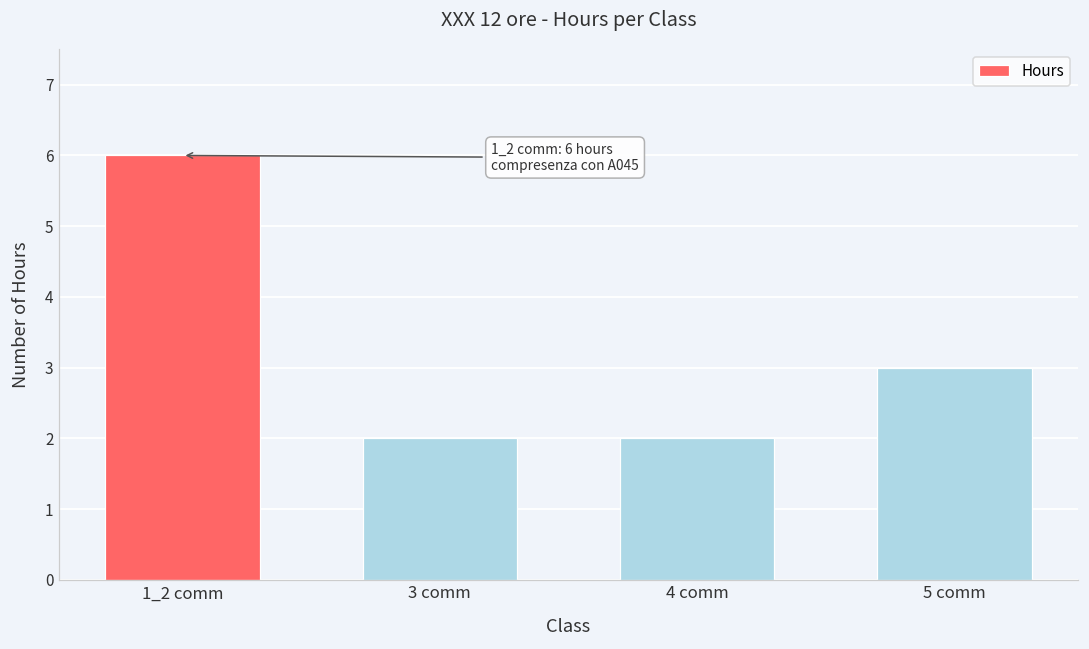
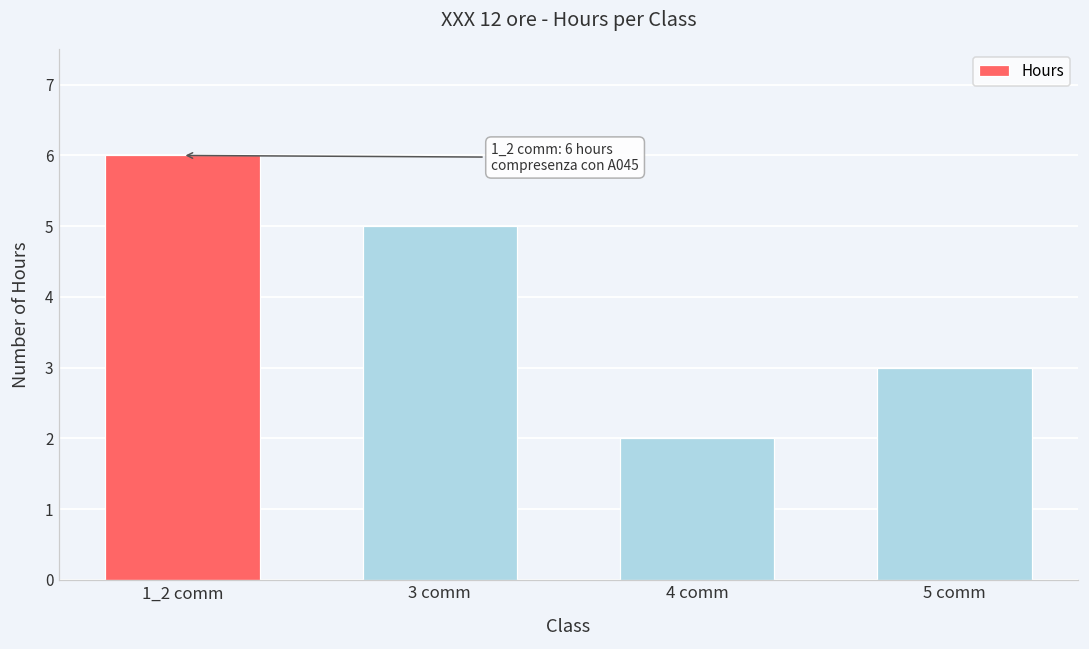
3 comm: 2 -> 5
